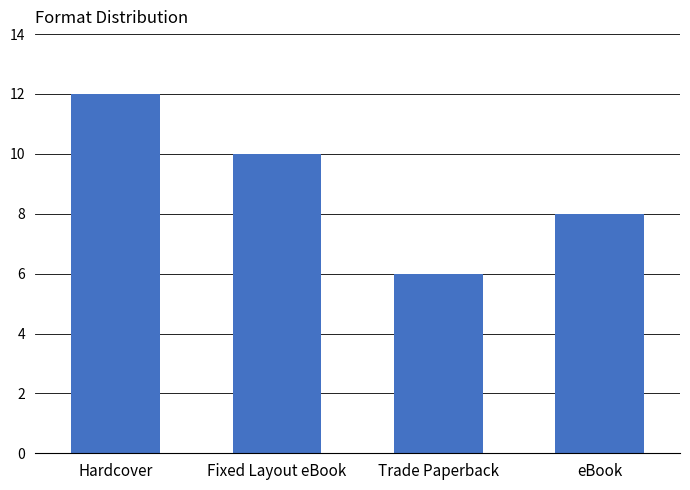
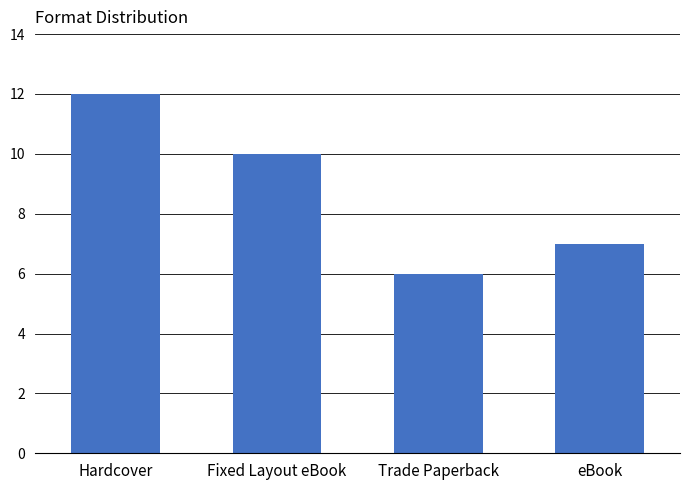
eBook: 8 -> 7
